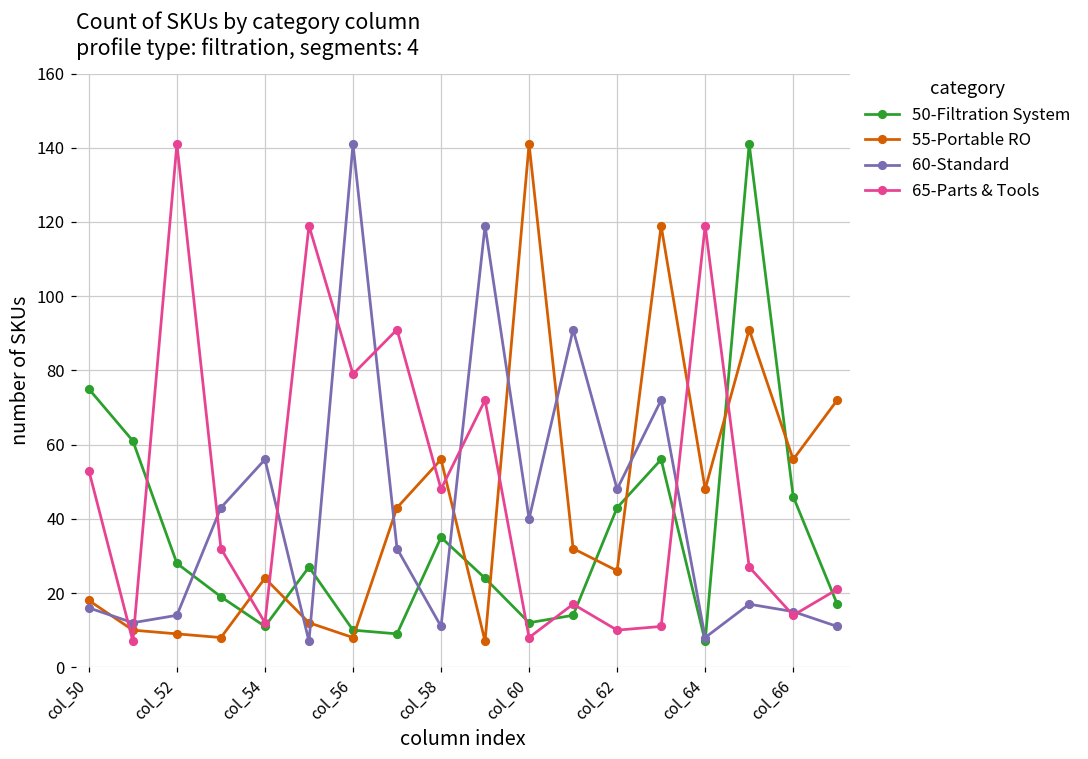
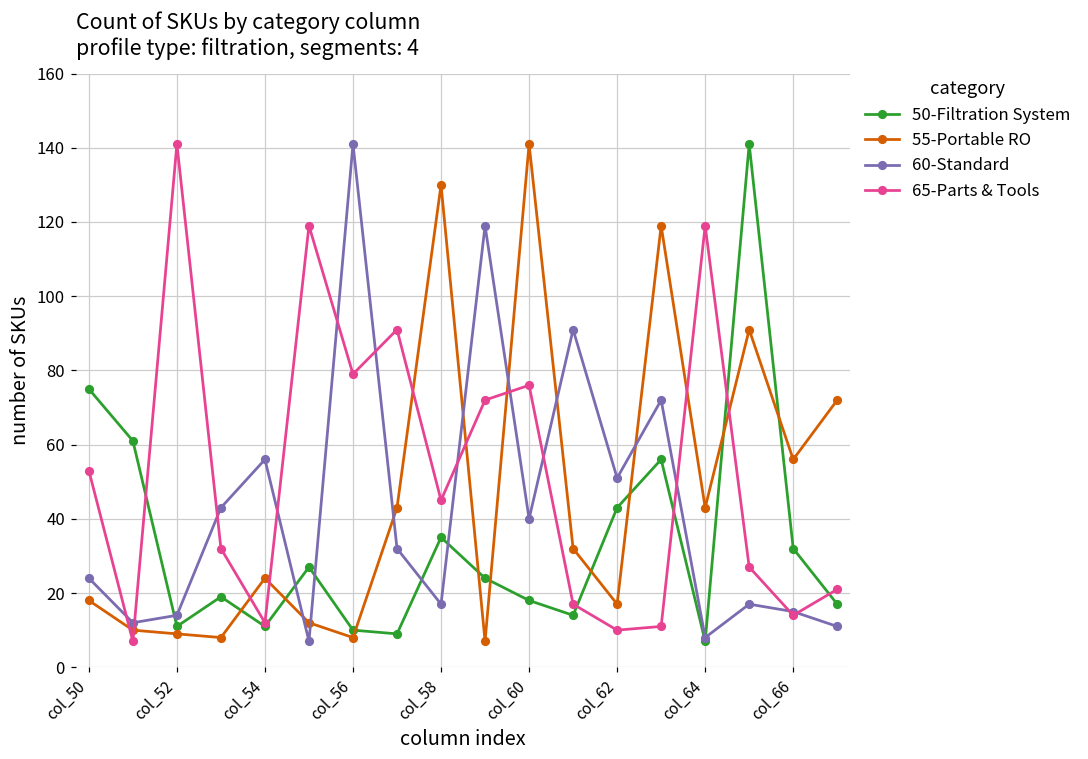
60-Standard, col_50: 16 -> 24
50-Filtration System, col_52: 28 -> 11
55-Portable RO, col_58: 56 -> 130
60-Standard, col_58: 11 -> 17
65-Parts & Tools, col_58: 48 -> 45
50-Filtration System, col_60: 12 -> 18
65-Parts & Tools, col_60: 8 -> 76
55-Portable RO, col_62: 26 -> 17
60-Standard, col_62: 48 -> 51
55-Portable RO, col_64: 48 -> 43
50-Filtration System, col_66: 46 -> 32
